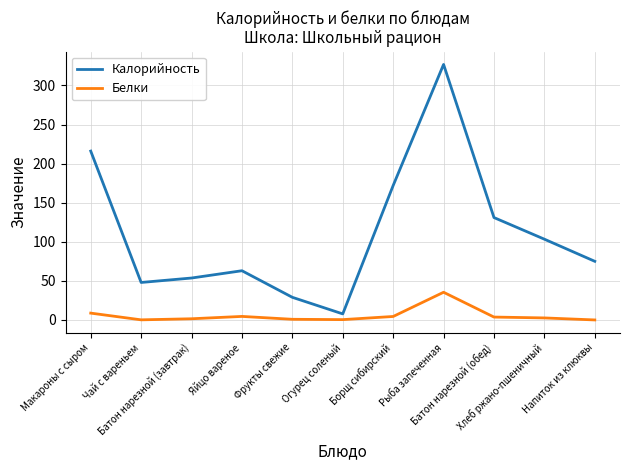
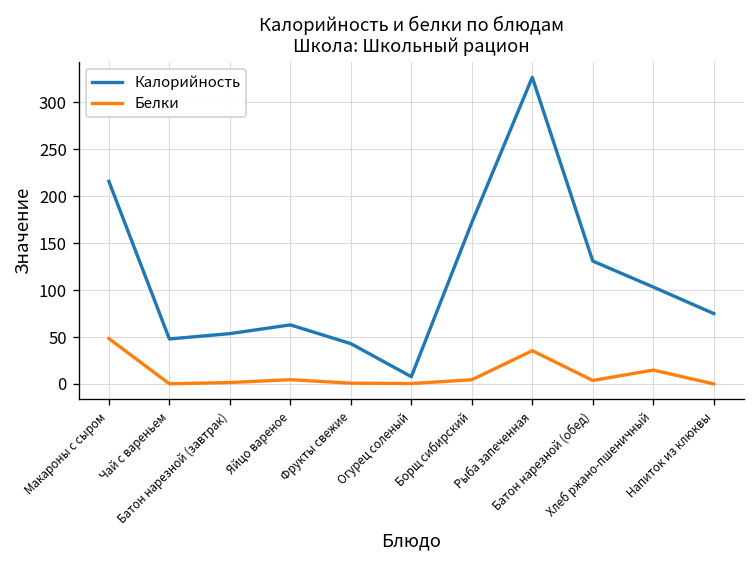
Белки, Макароны с сыром: 10 -> 50
Калорийность, Фрукты свежие: 30 -> 40
Белки, Хлеб ржано-пшеничный: 0 -> 10
